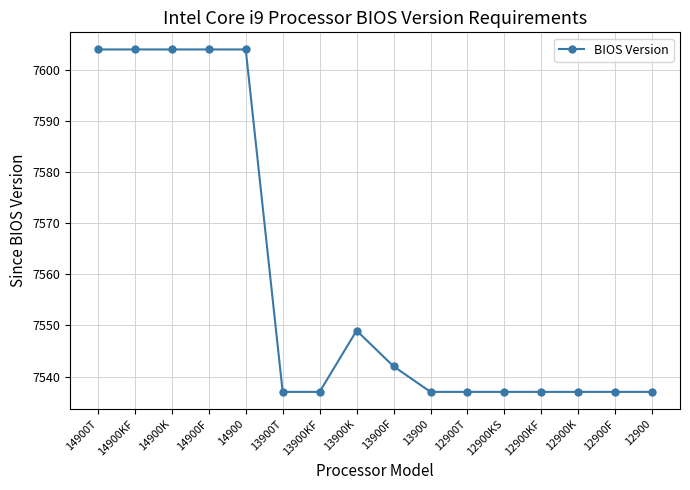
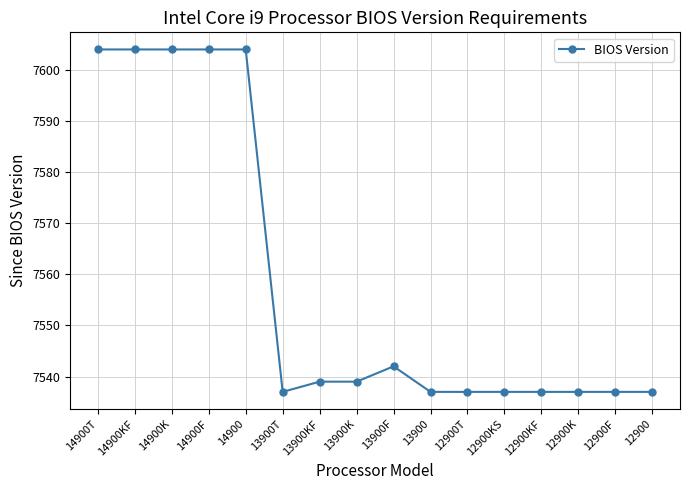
13900KF: 7537 -> 7539
13900K: 7549 -> 7539
